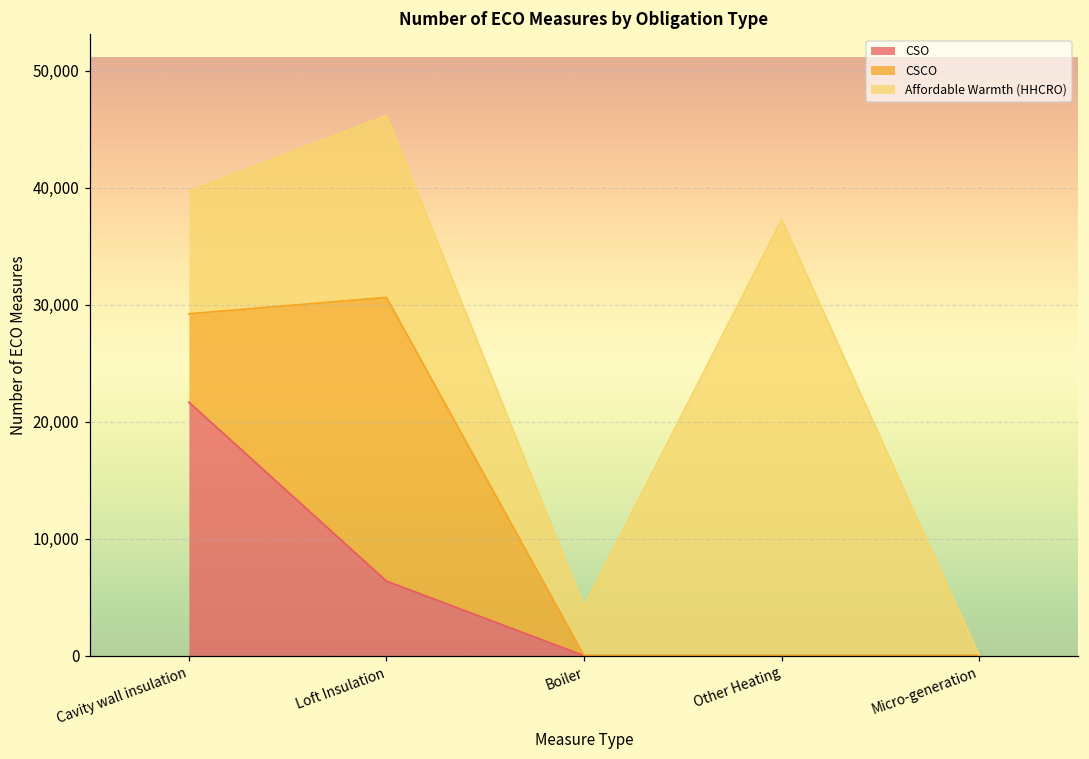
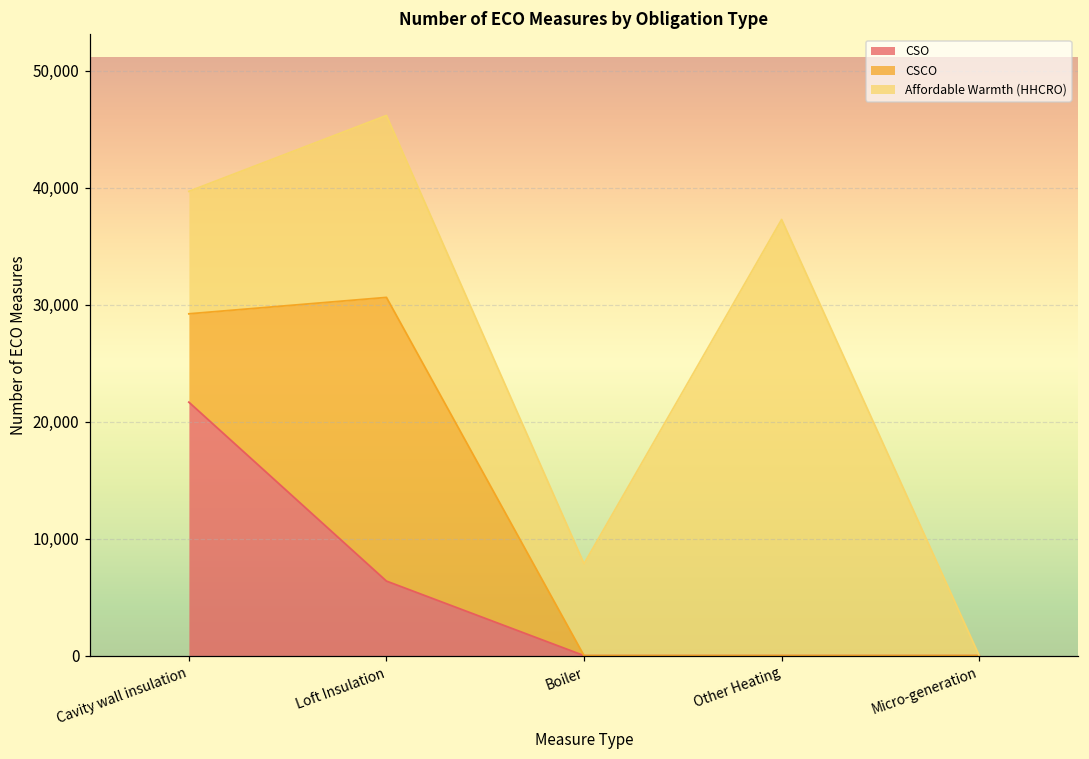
Affordable Warmth (HHCRO), Boiler: 4,200 -> 7,900
